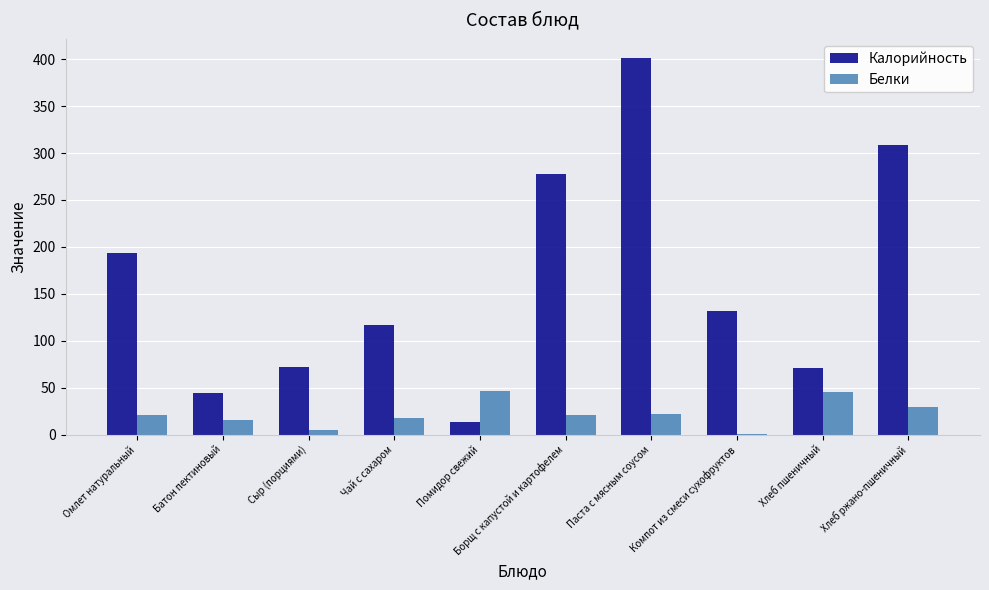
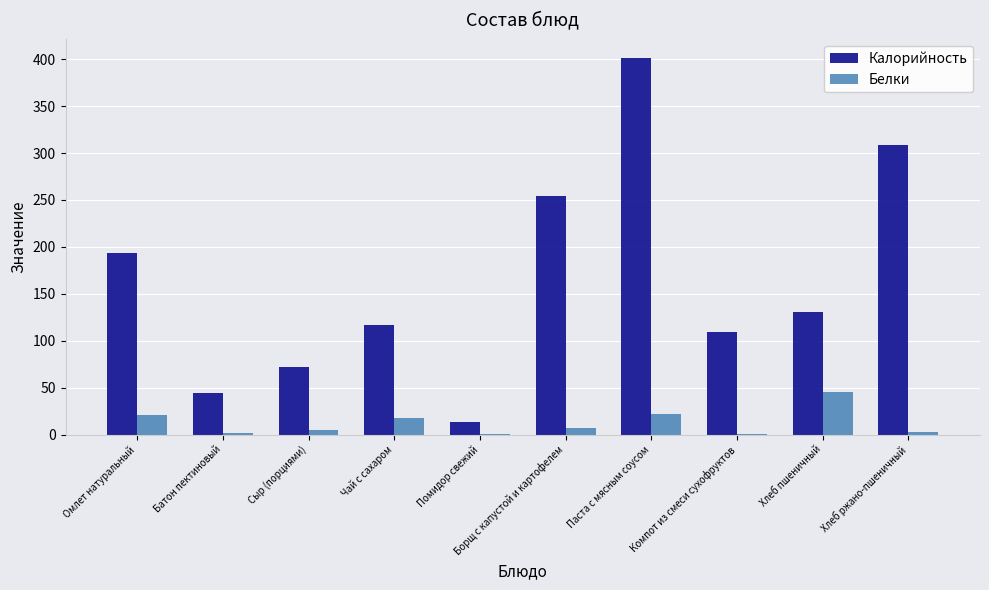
Белки, Батон пектиновый: 20 -> 0
Белки, Помидор свежий: 50 -> 0
Калорийность, Борщ с капустой и картофелем: 280 -> 250
Белки, Борщ с капустой и картофелем: 20 -> 10
Калорийность, Компот из смеси сухофруктов: 130 -> 110
Калорийность, Хлеб пшеничный: 70 -> 130
Белки, Хлеб ржано-пшеничный: 30 -> 0
